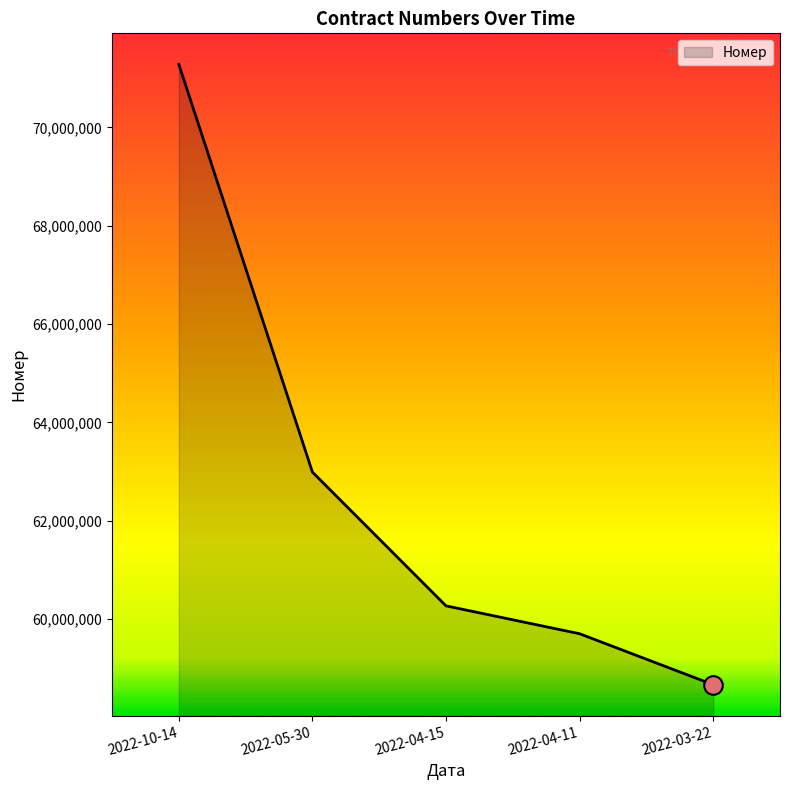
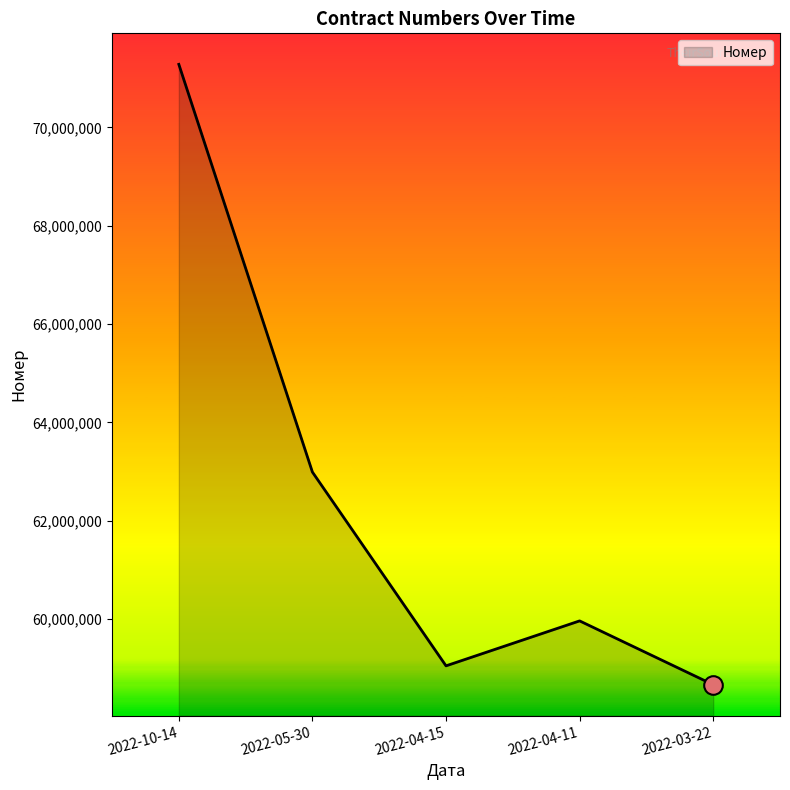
Номер, 2022-04-15: 60,300,000 -> 59,100,000
Номер, 2022-04-11: 59,700,000 -> 60,000,000
